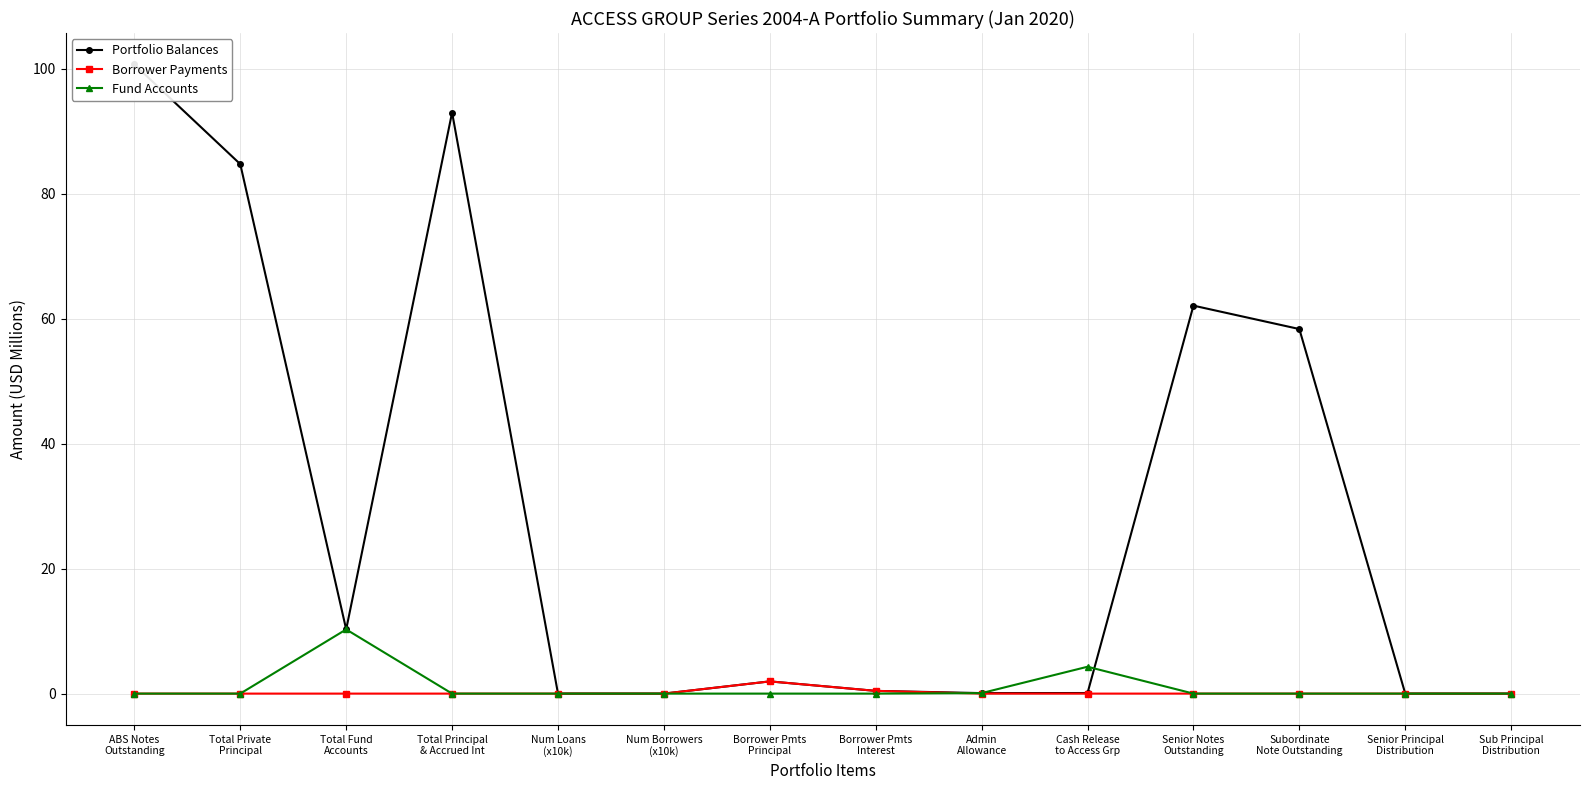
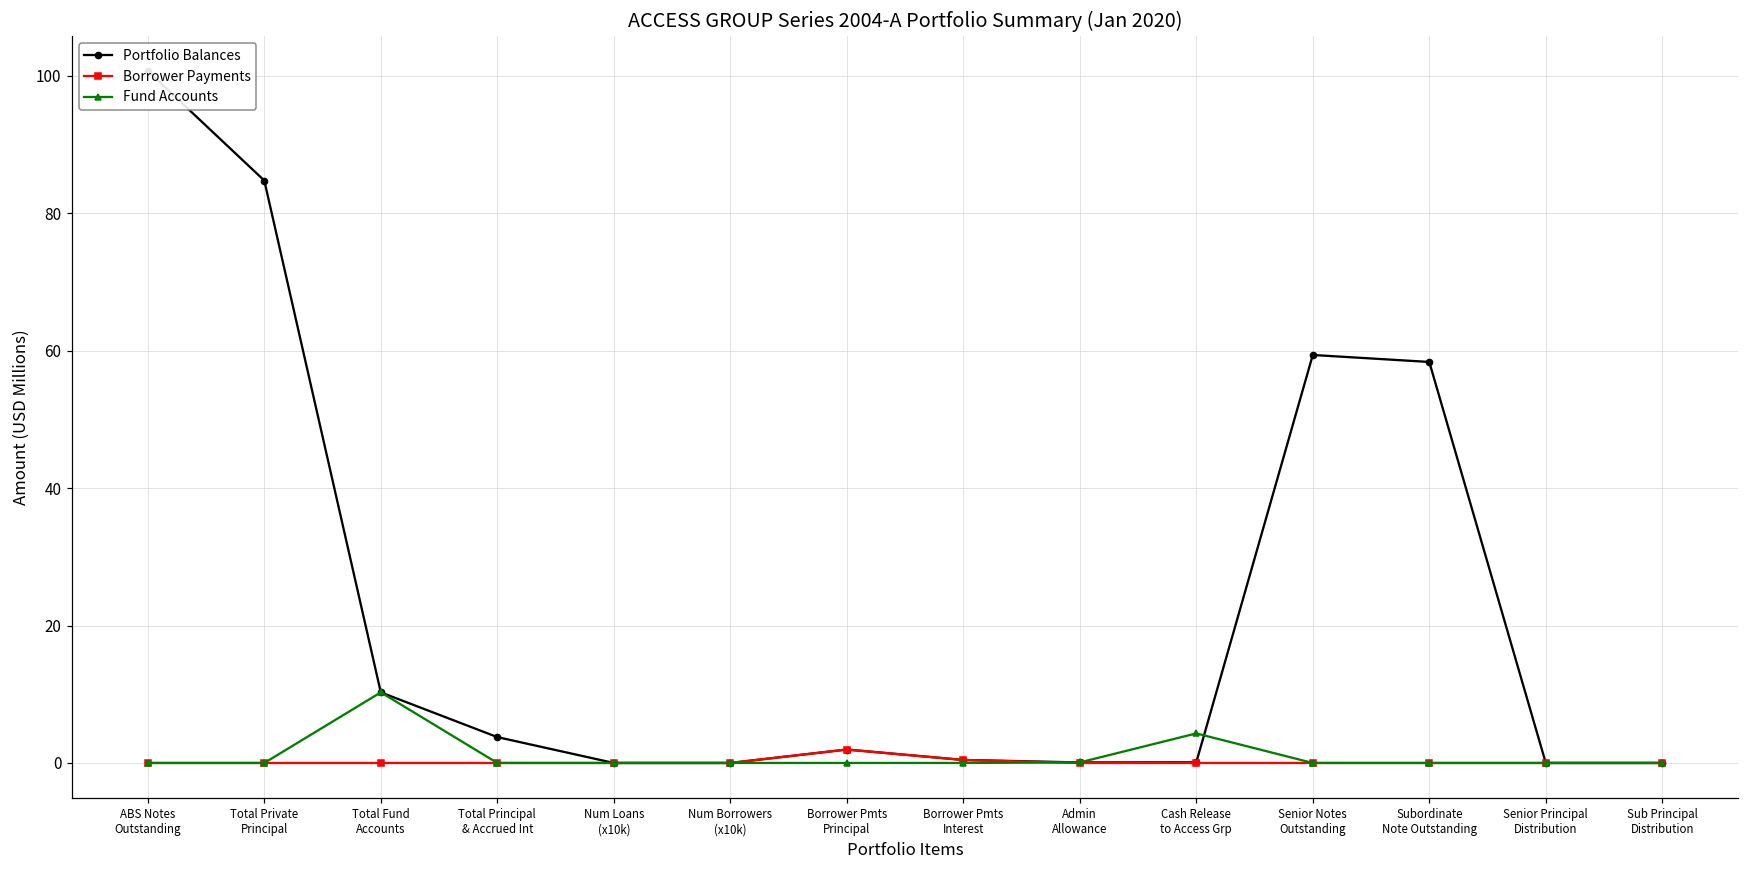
Portfolio Balances, Total Principal & Accrued Int: 93 -> 4
Portfolio Balances, Senior Notes Outstanding: 62 -> 59
